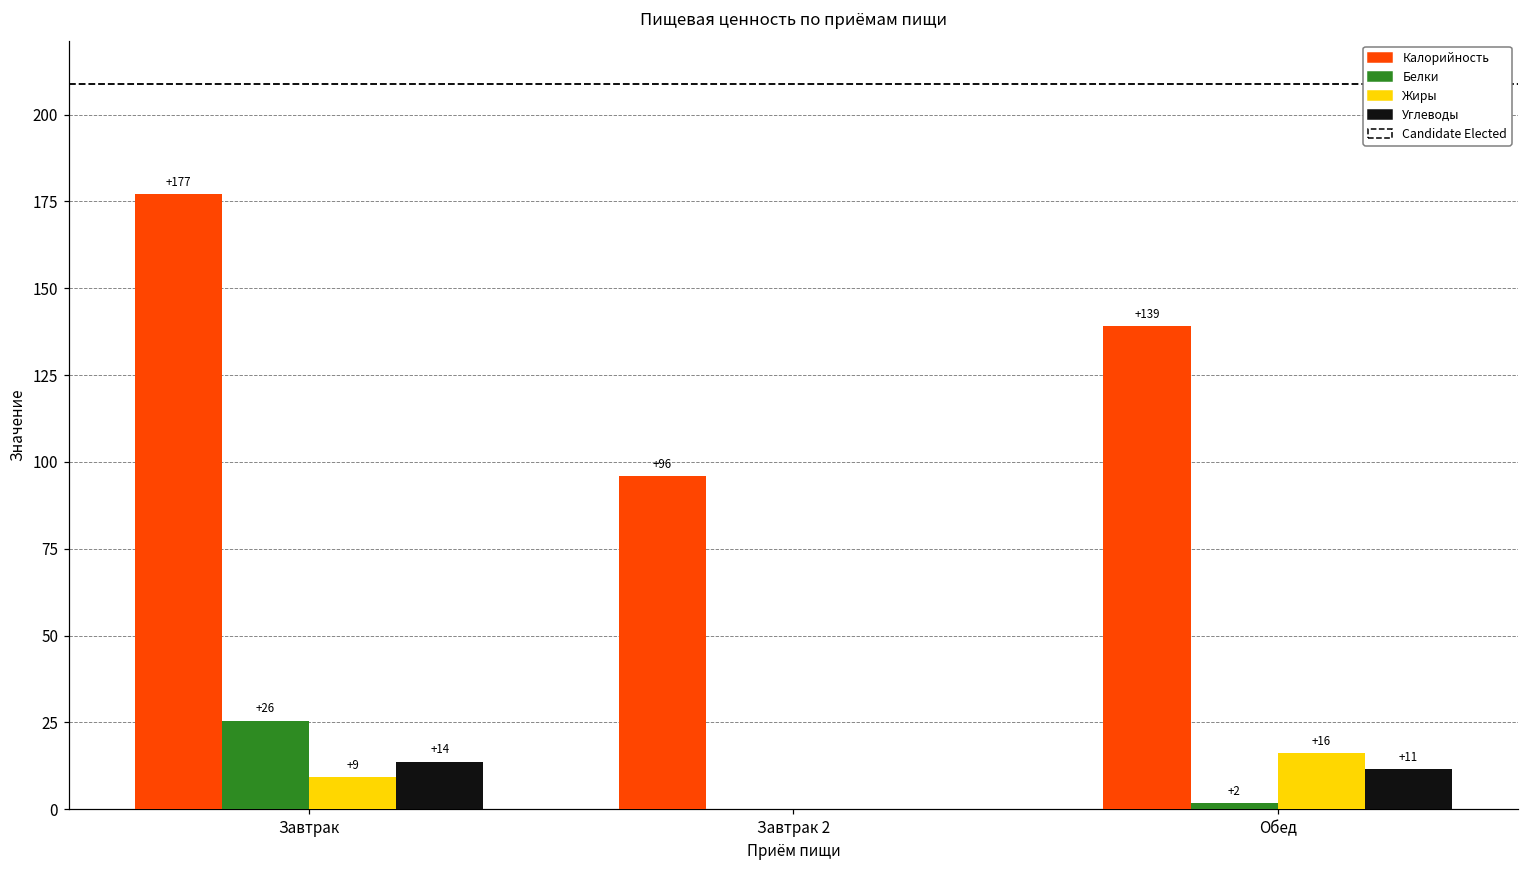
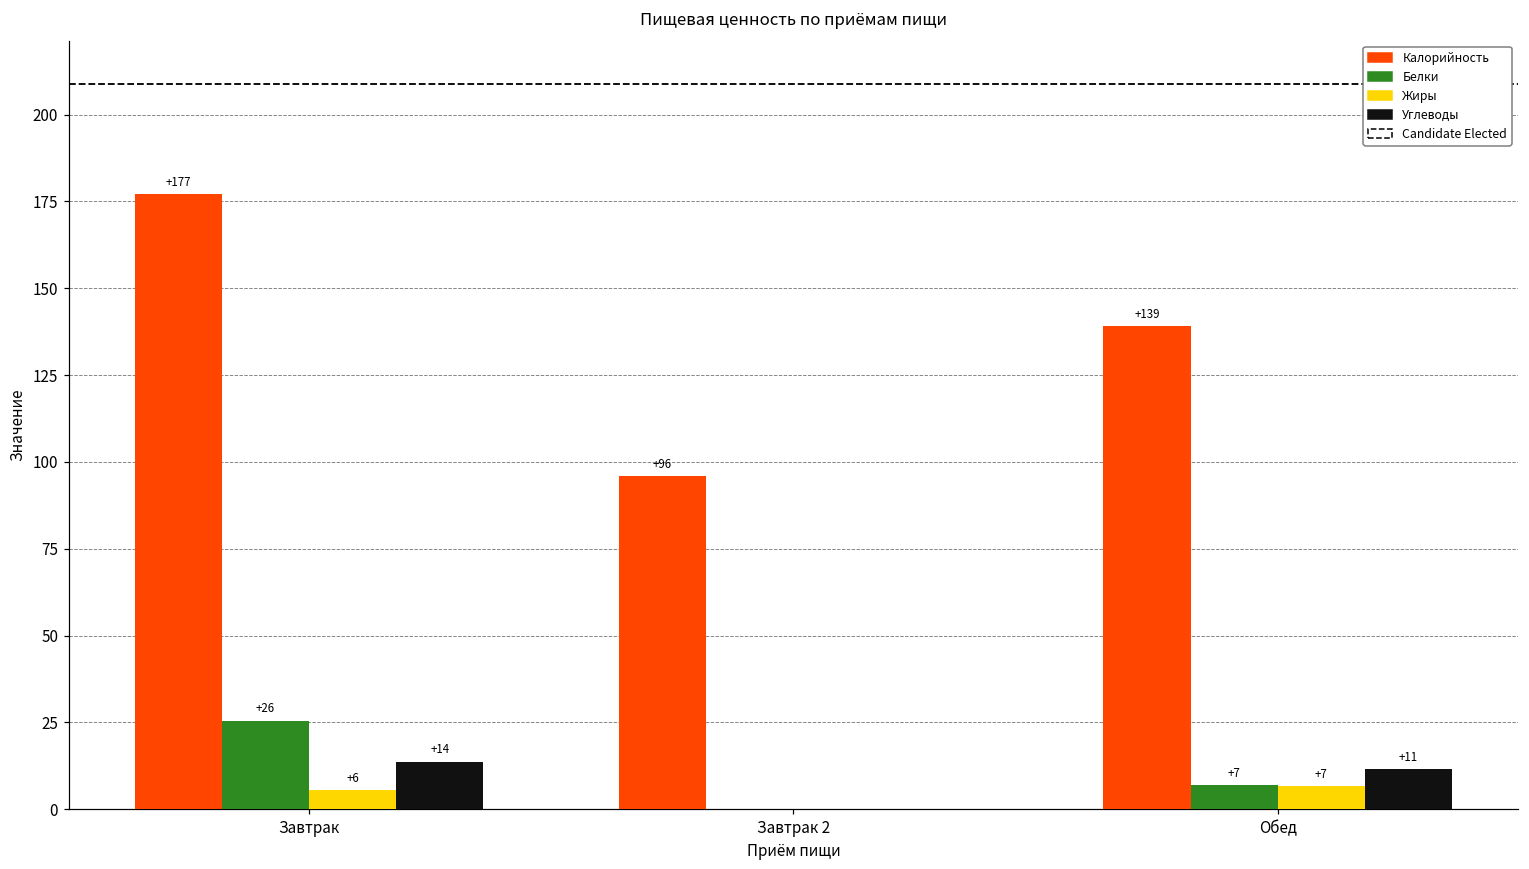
Жиры, Завтрак: +9 -> +6
Белки, Обед: +2 -> +7
Жиры, Обед: +16 -> +7
